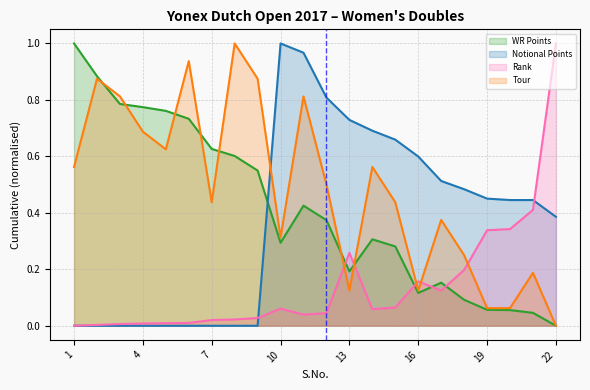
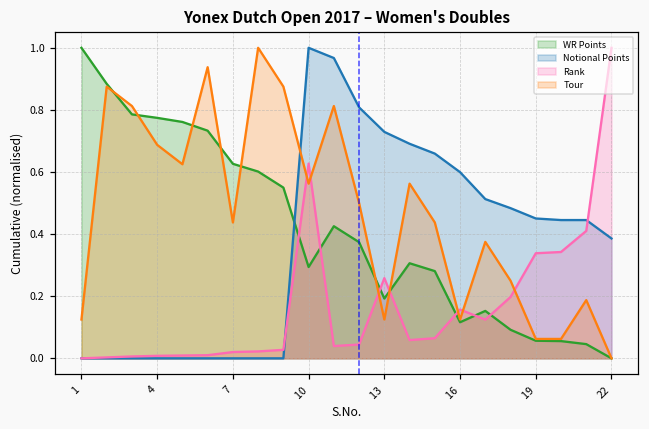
Tour, 1: 0.56 -> 0.13
Rank, 10: 0.06 -> 0.63
Tour, 10: 0.31 -> 0.56
